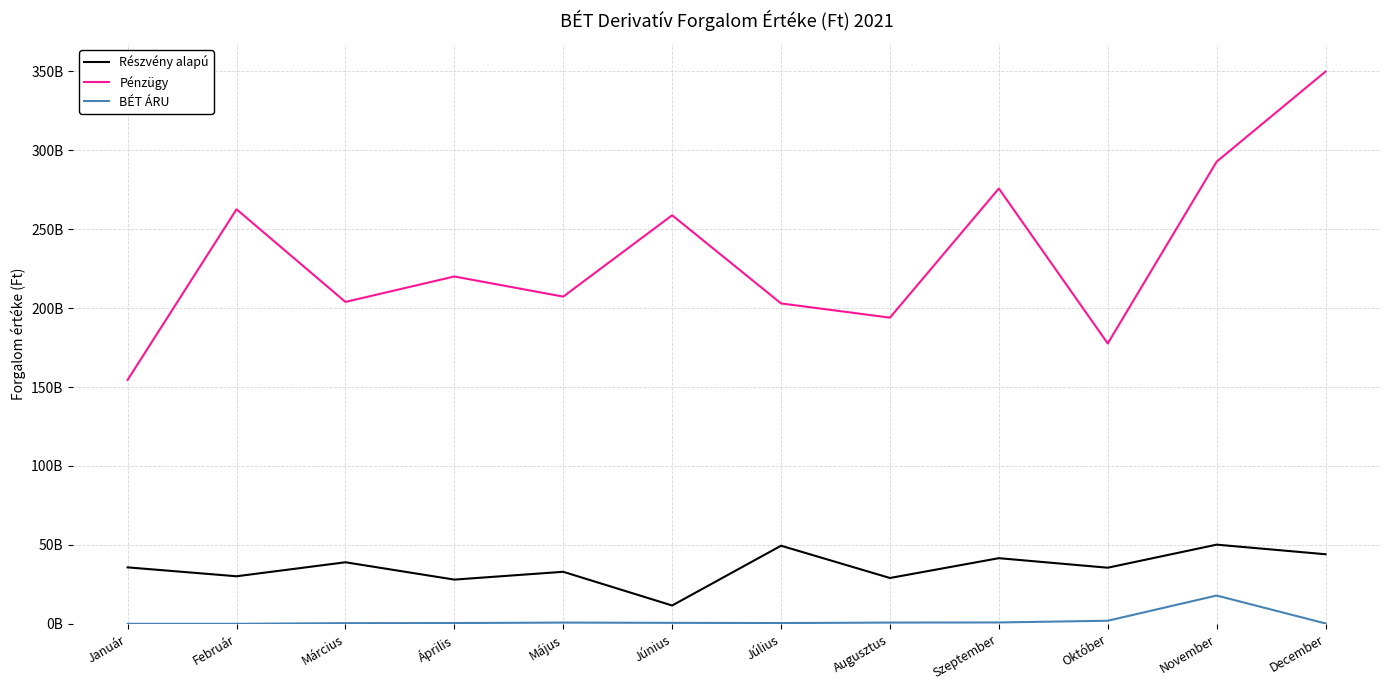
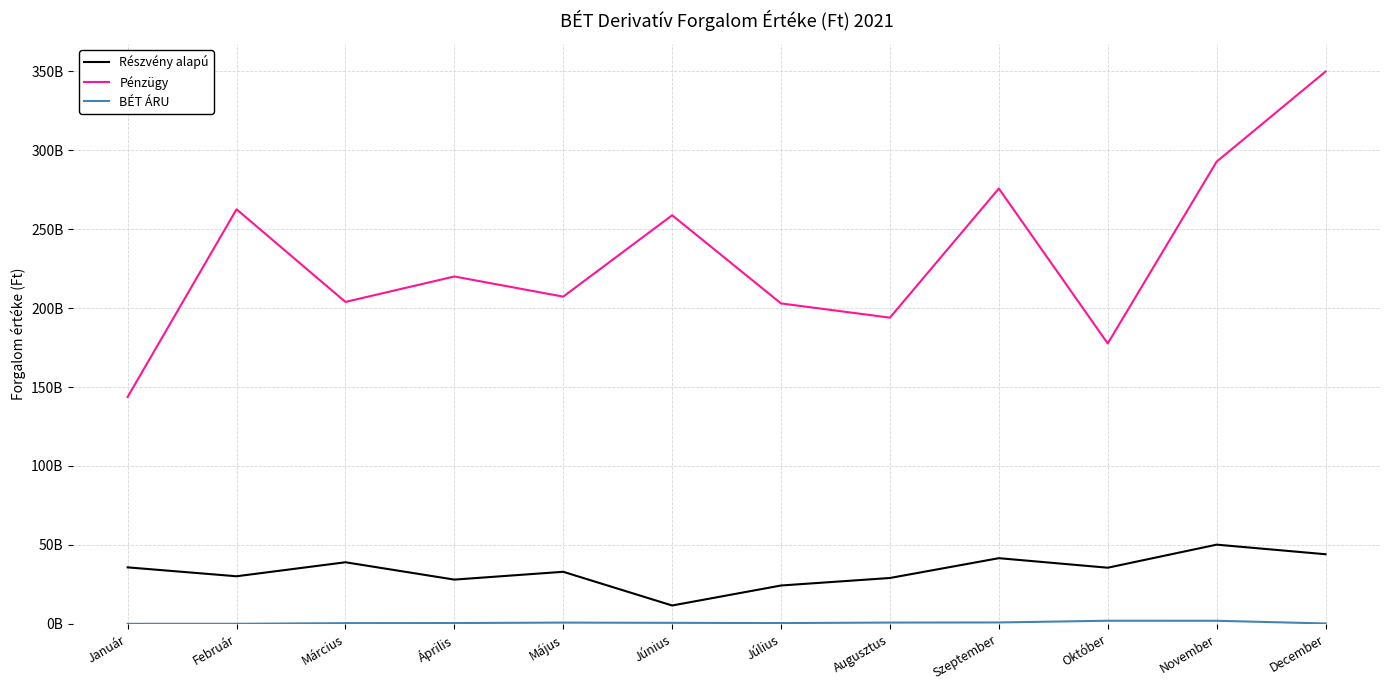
Pénzügy, Január: 155000000000 -> 144000000000
Részvény alapú, Július: 49000000000 -> 24000000000
BÉT ÁRU, November: 18000000000 -> 2000000000
